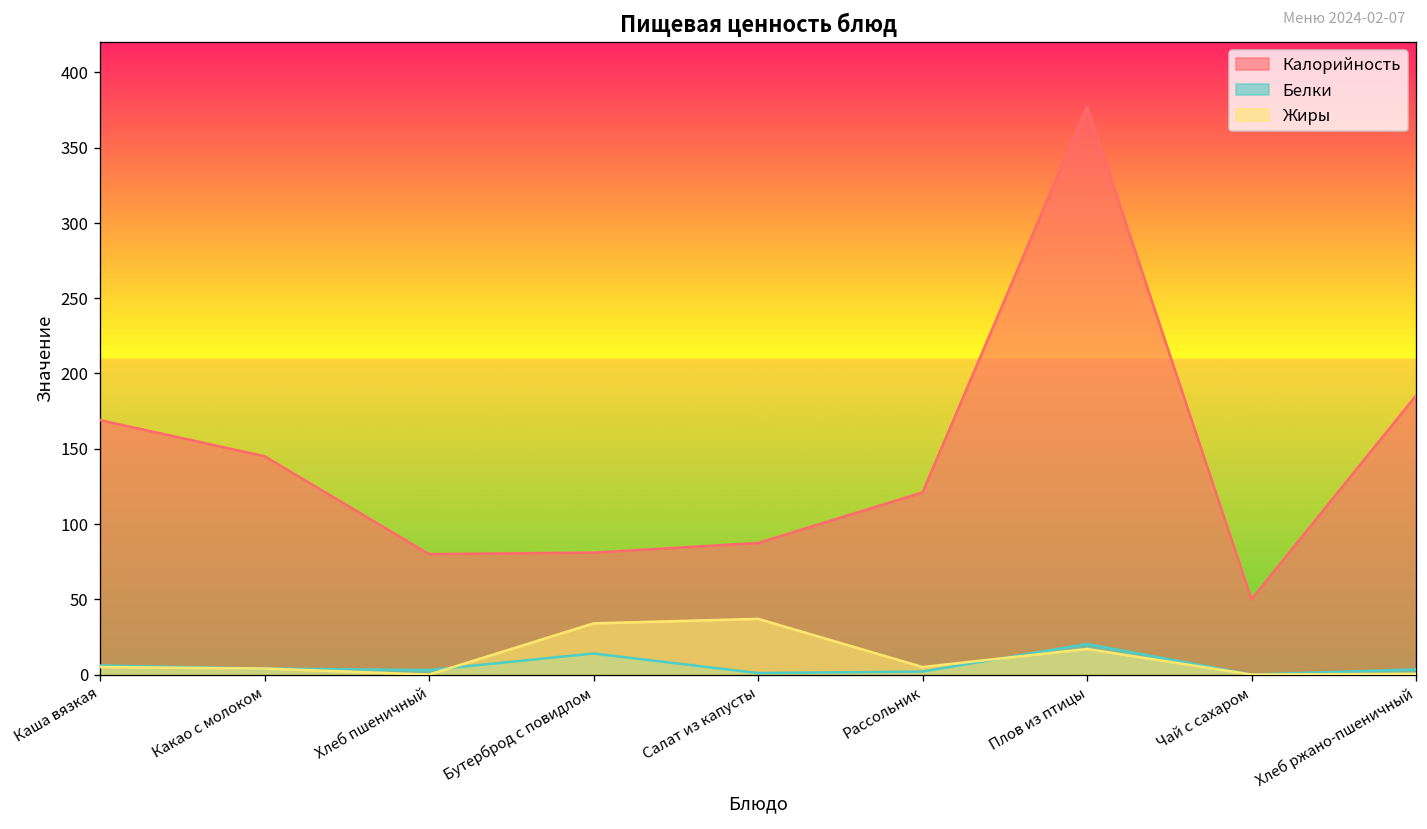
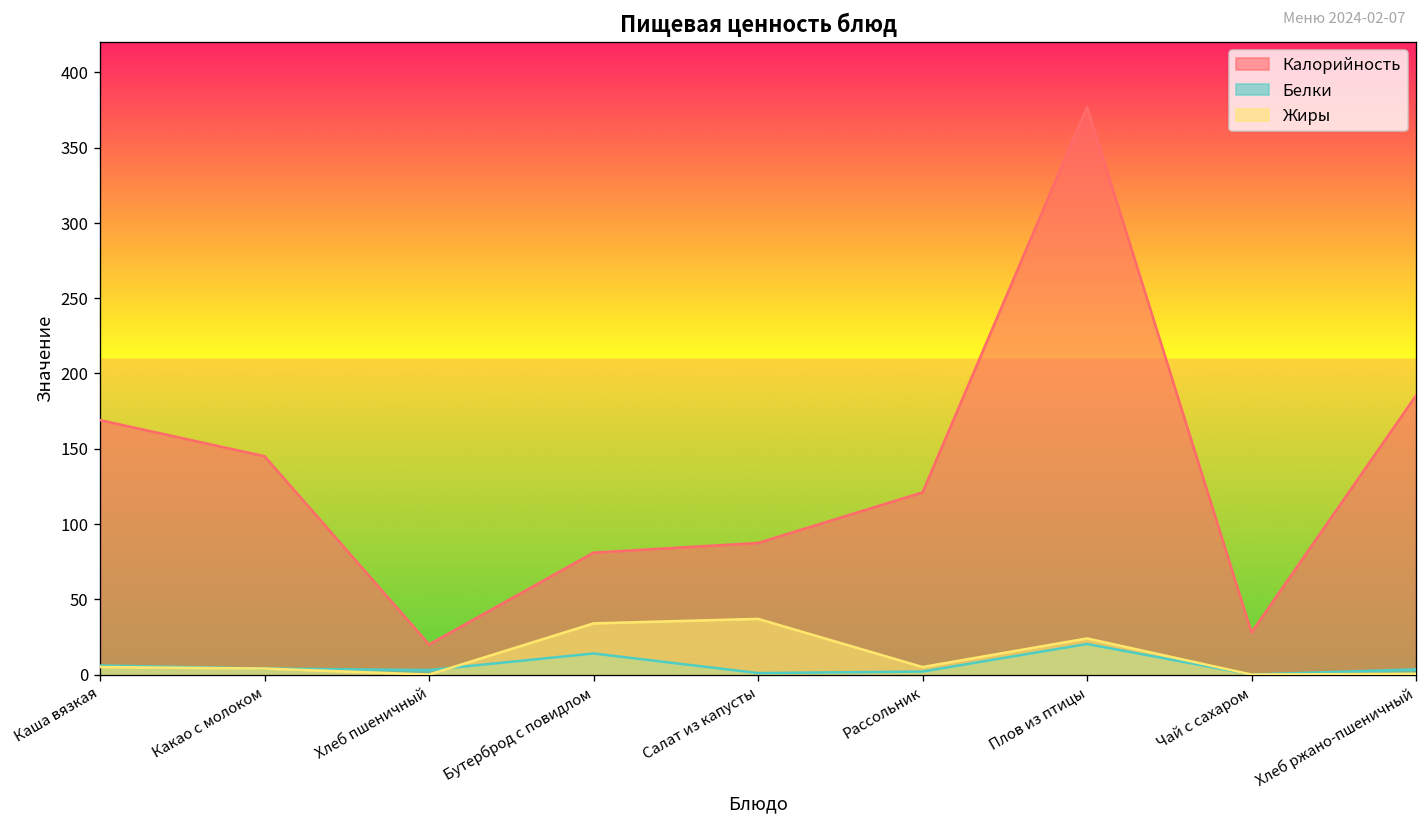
Калорийность, Хлеб пшеничный: 80 -> 20
Жиры, Плов из птицы: 17 -> 24
Калорийность, Чай с сахаром: 50 -> 28
